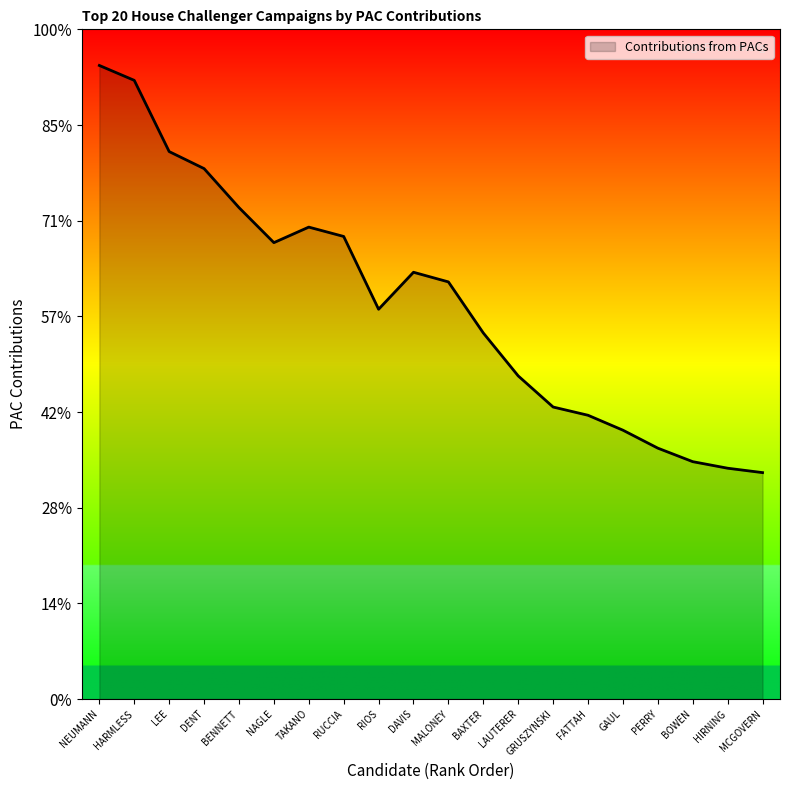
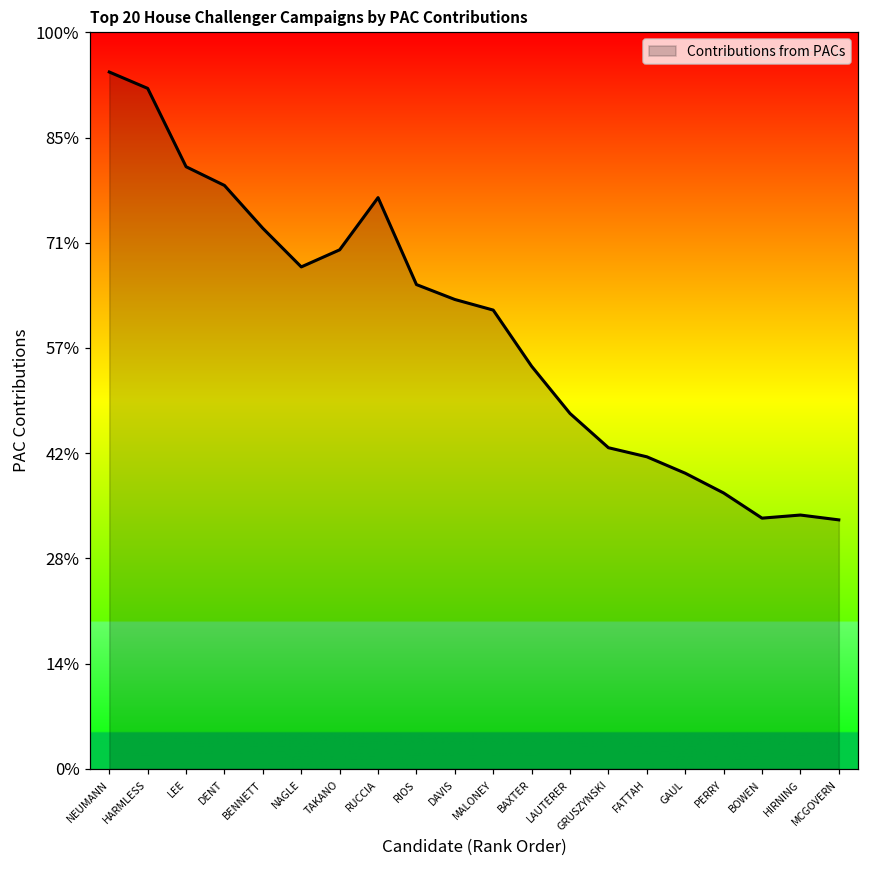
RUCCIA: 69% -> 78%
RIOS: 58% -> 66%
BOWEN: 35% -> 34%
